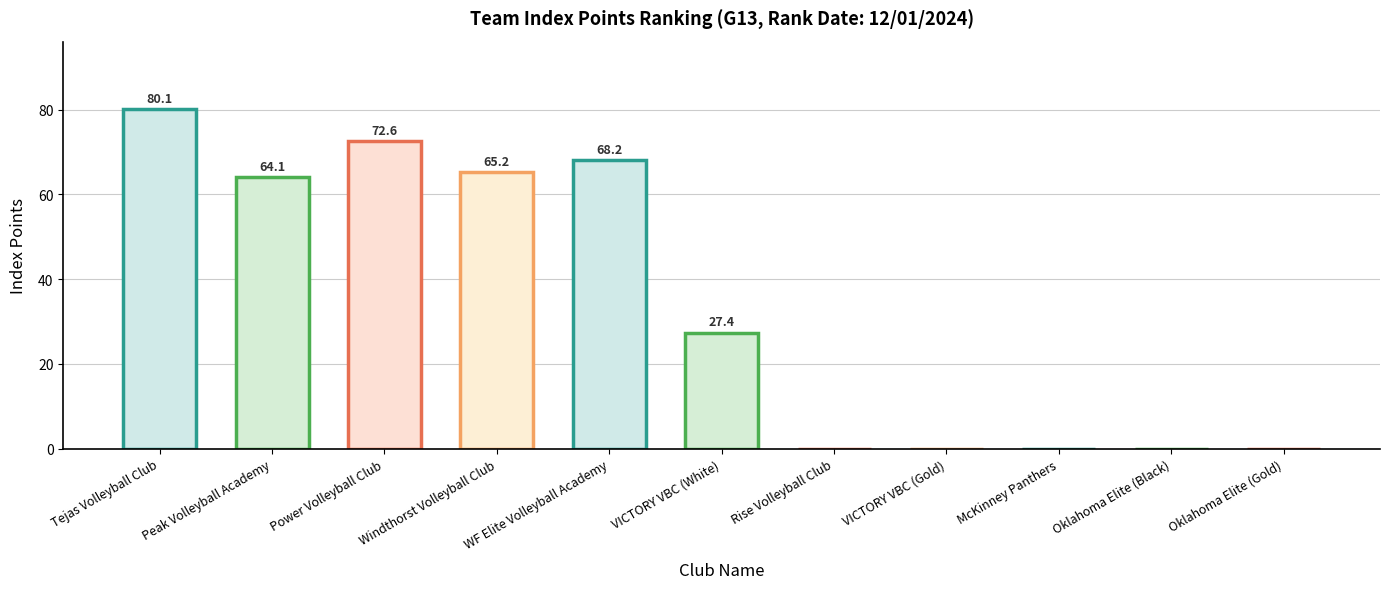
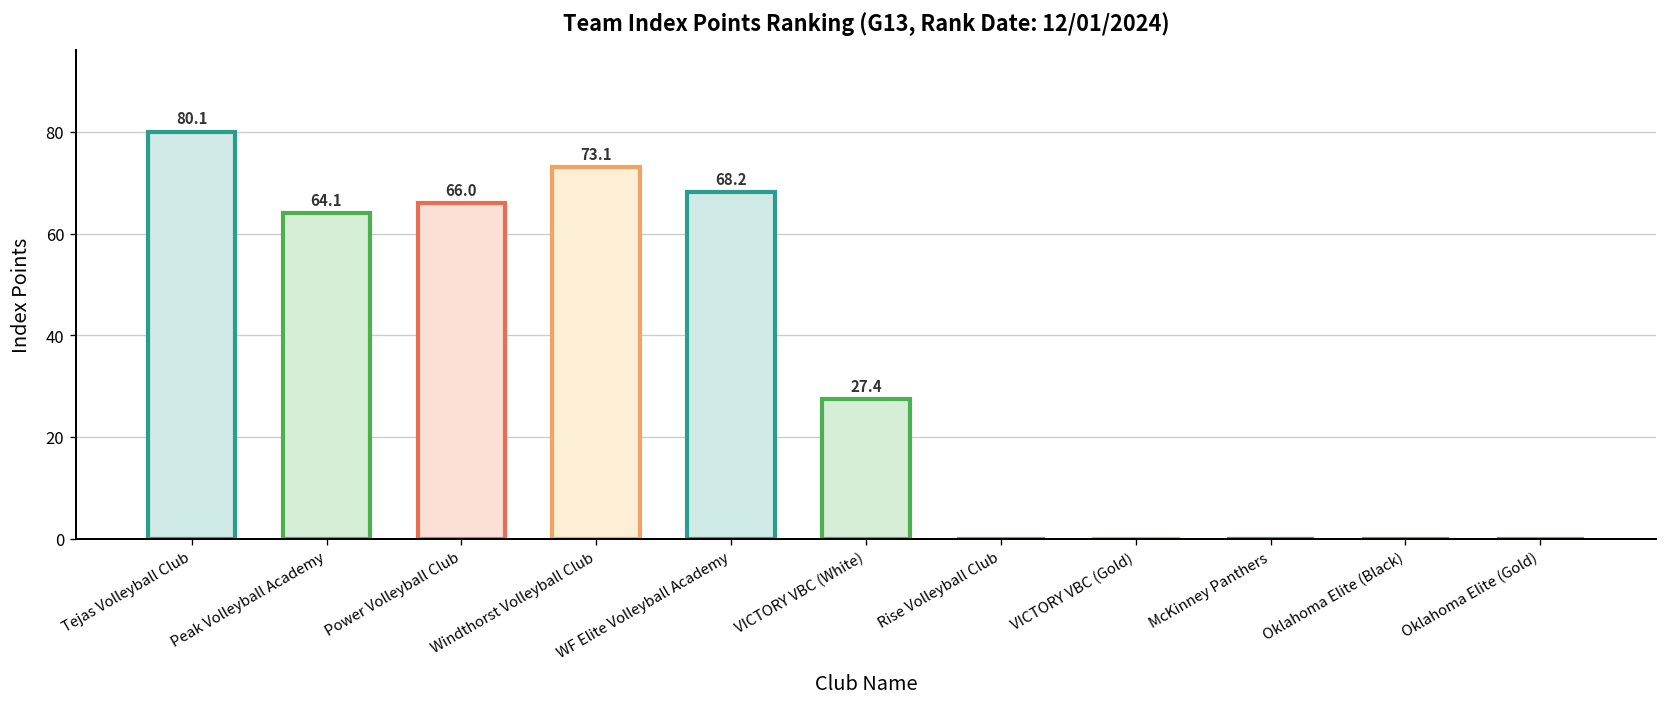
Power Volleyball Club: 72.6 -> 66.0
Windthorst Volleyball Club: 65.2 -> 73.1
